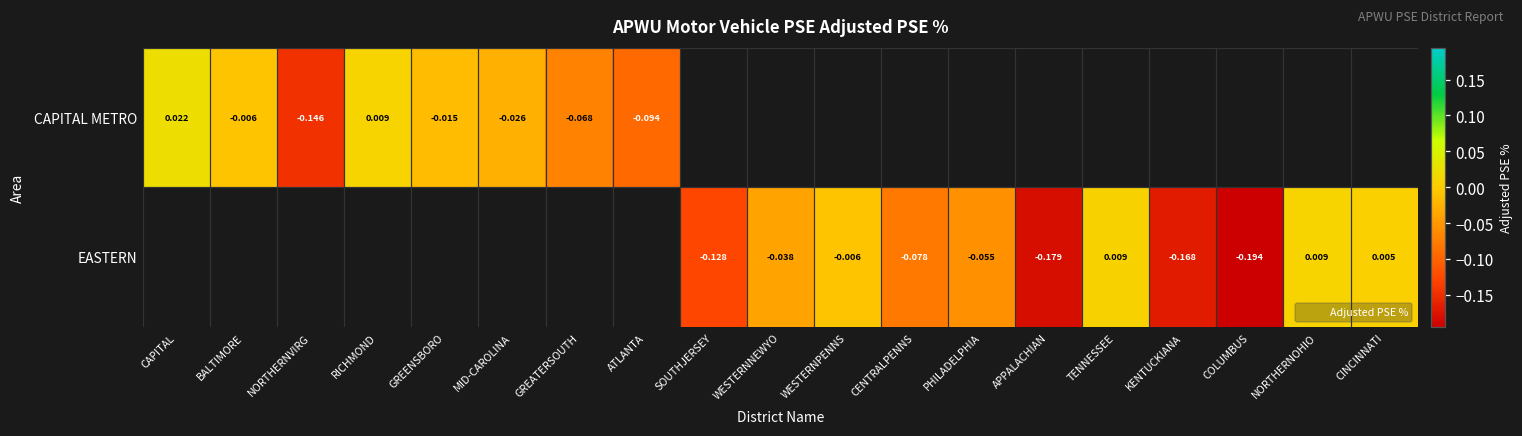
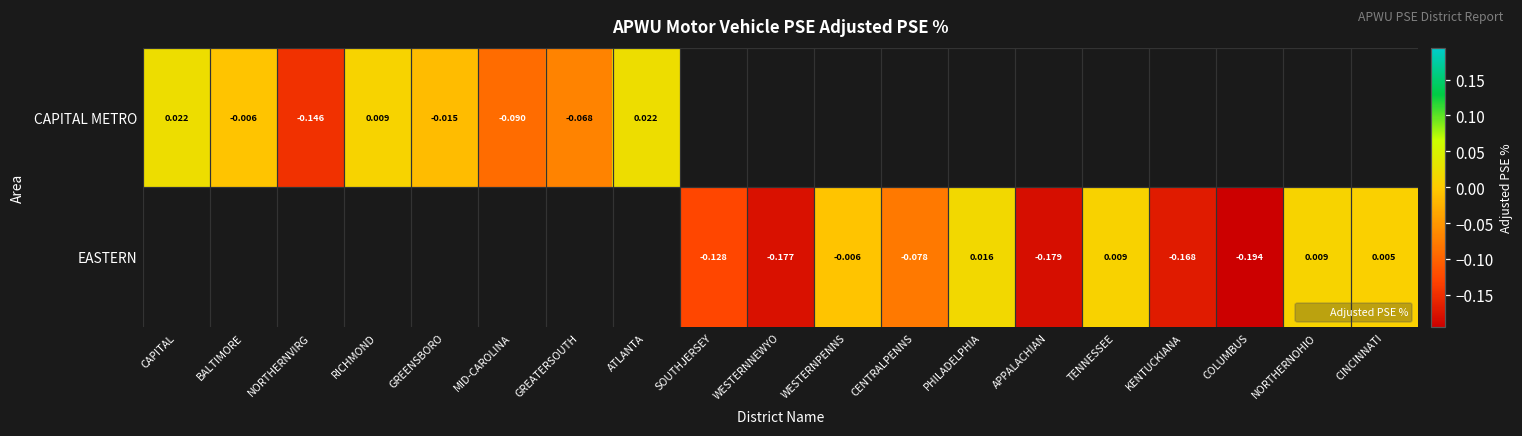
CAPITAL METRO, MID-CAROLINA: -0.026 -> -0.090
CAPITAL METRO, ATLANTA: -0.094 -> 0.022
EASTERN, WESTERNNEWYO: -0.038 -> -0.177
EASTERN, PHILADELPHIA: -0.055 -> 0.016
